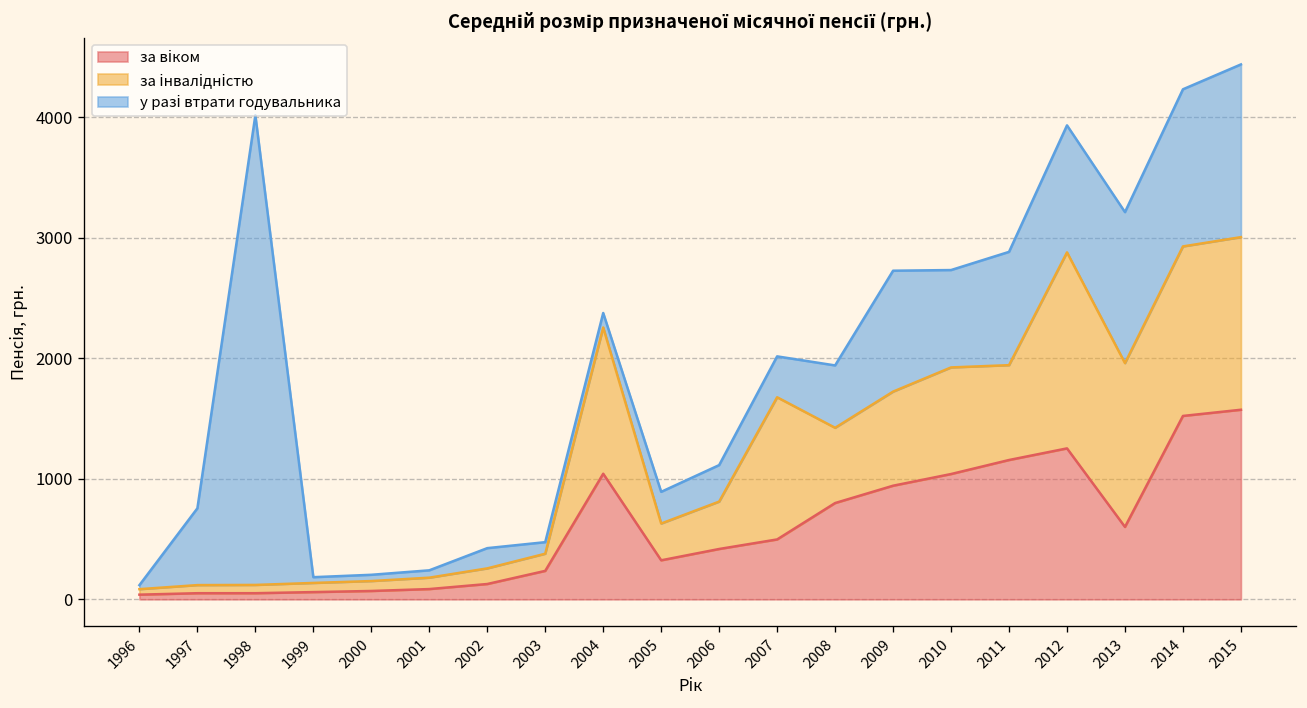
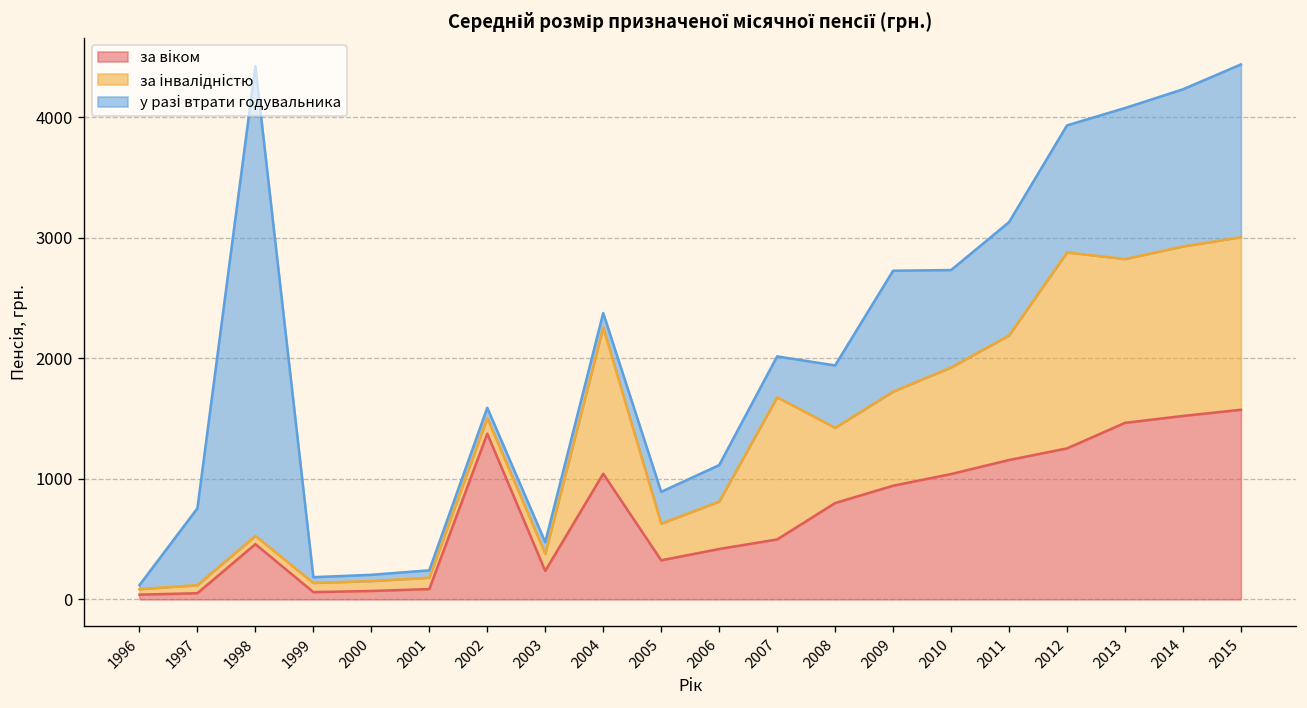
за віком, 1998: 50 -> 460
за віком, 2002: 130 -> 1370
у разі втрати годувальника, 2002: 170 -> 90
за інвалідністю, 2011: 790 -> 1030
за віком, 2013: 600 -> 1460
